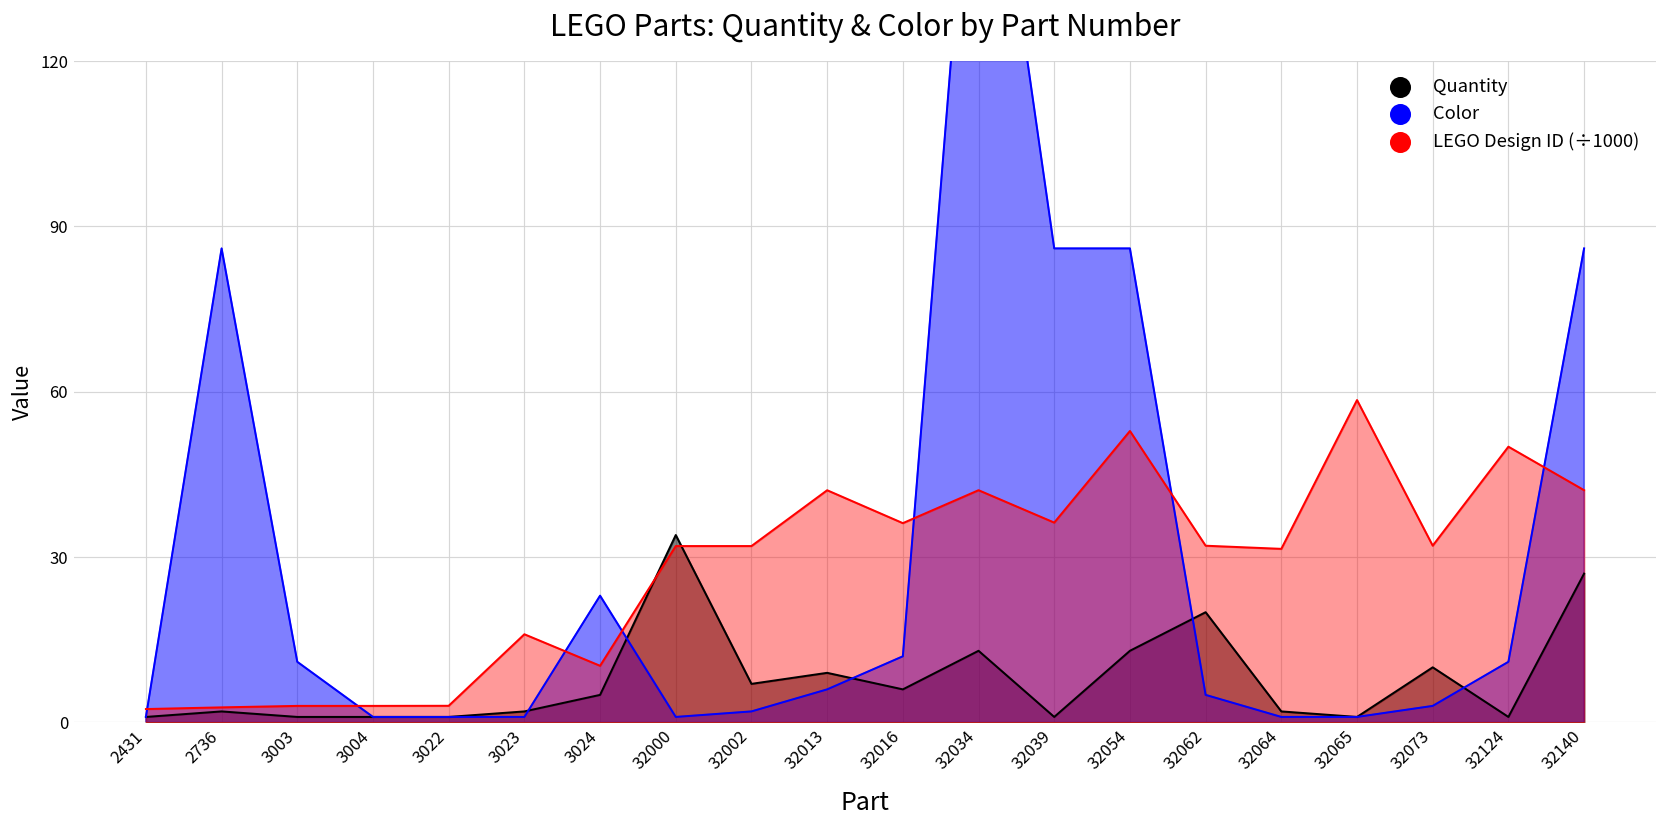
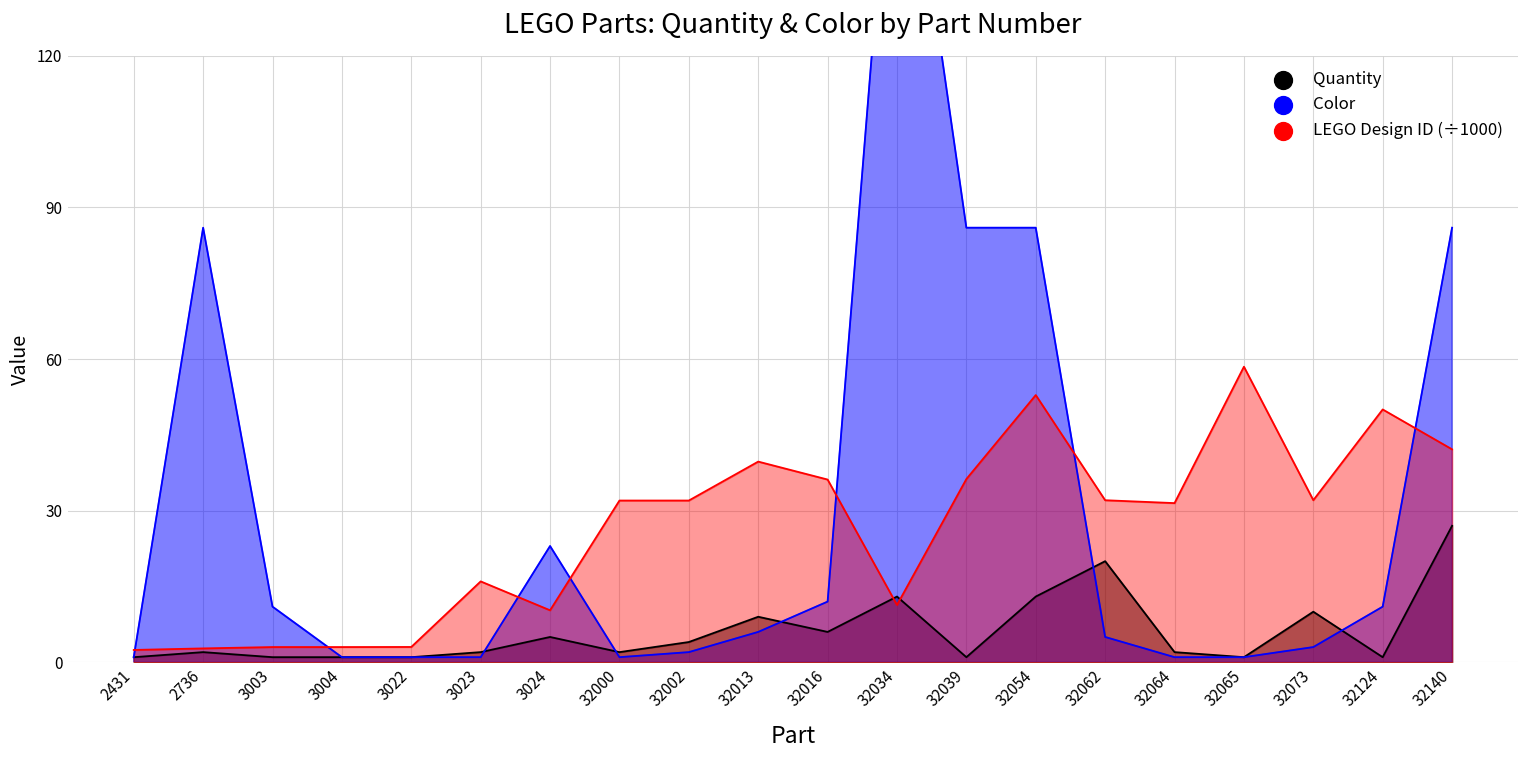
Quantity, 32000: 34 -> 2
Quantity, 32002: 7 -> 4
LEGO Design ID (÷1000), 32013: 42 -> 40
LEGO Design ID (÷1000), 32034: 42 -> 11
